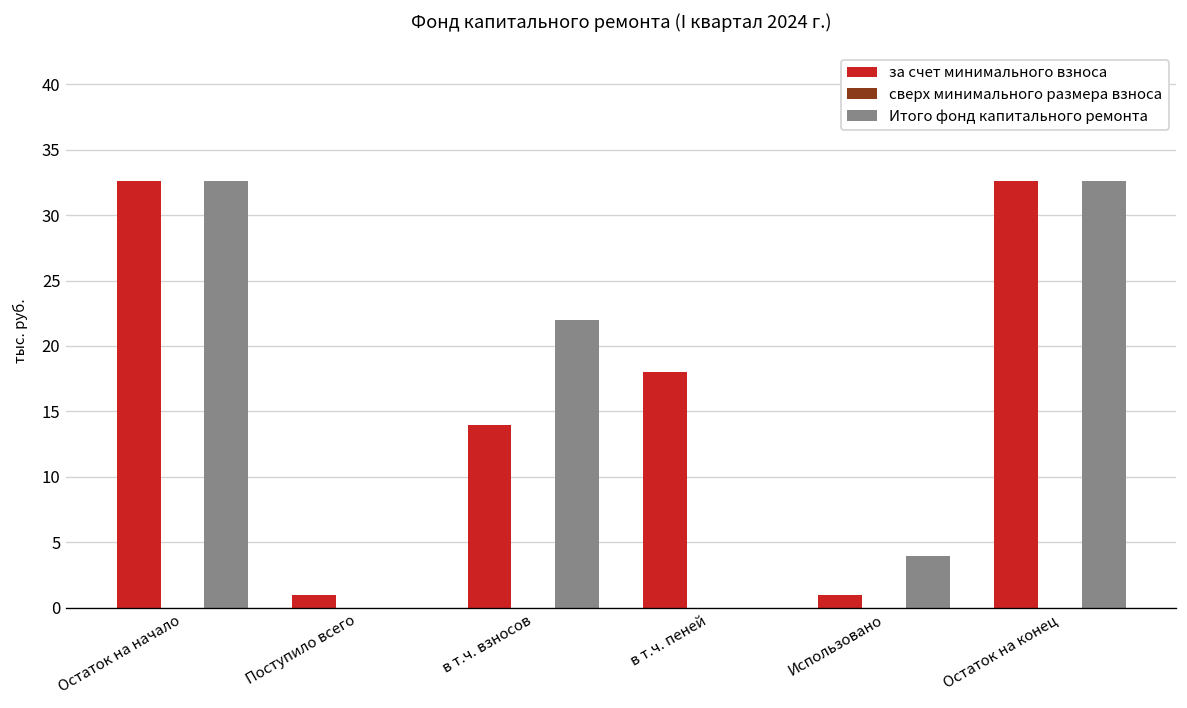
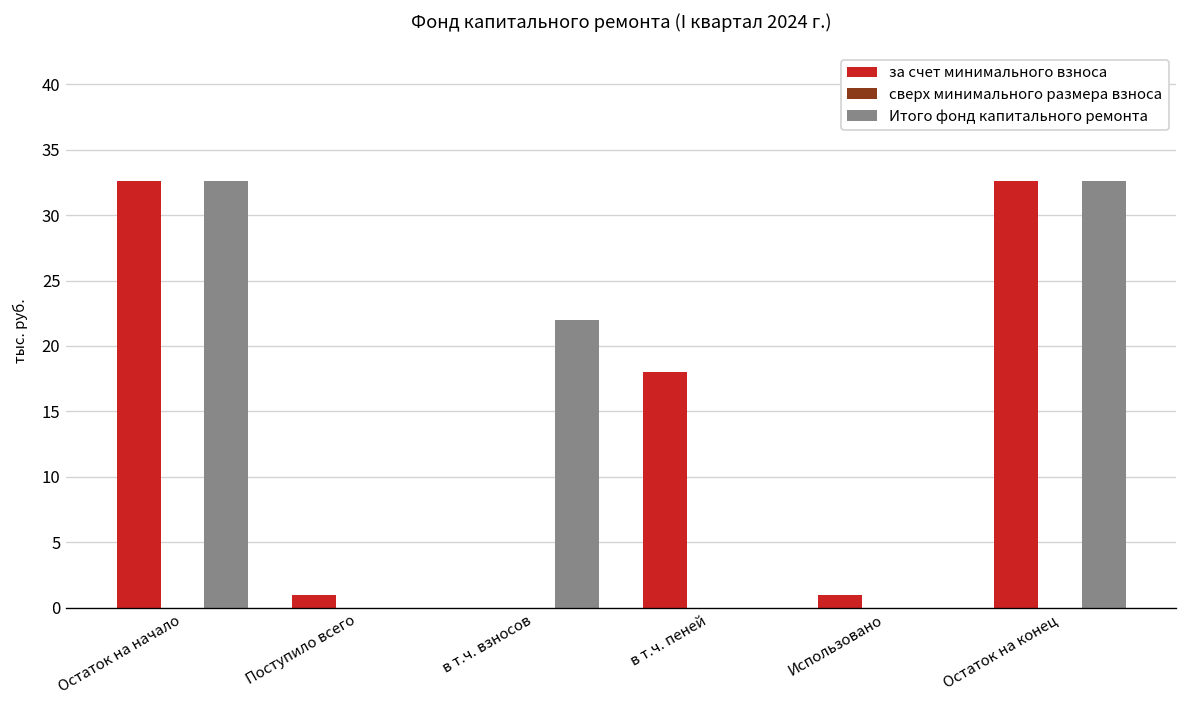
за счет минимального взноса, в т.ч. взносов: 14 -> 0
Итого фонд капитального ремонта, Использовано: 4 -> 0
